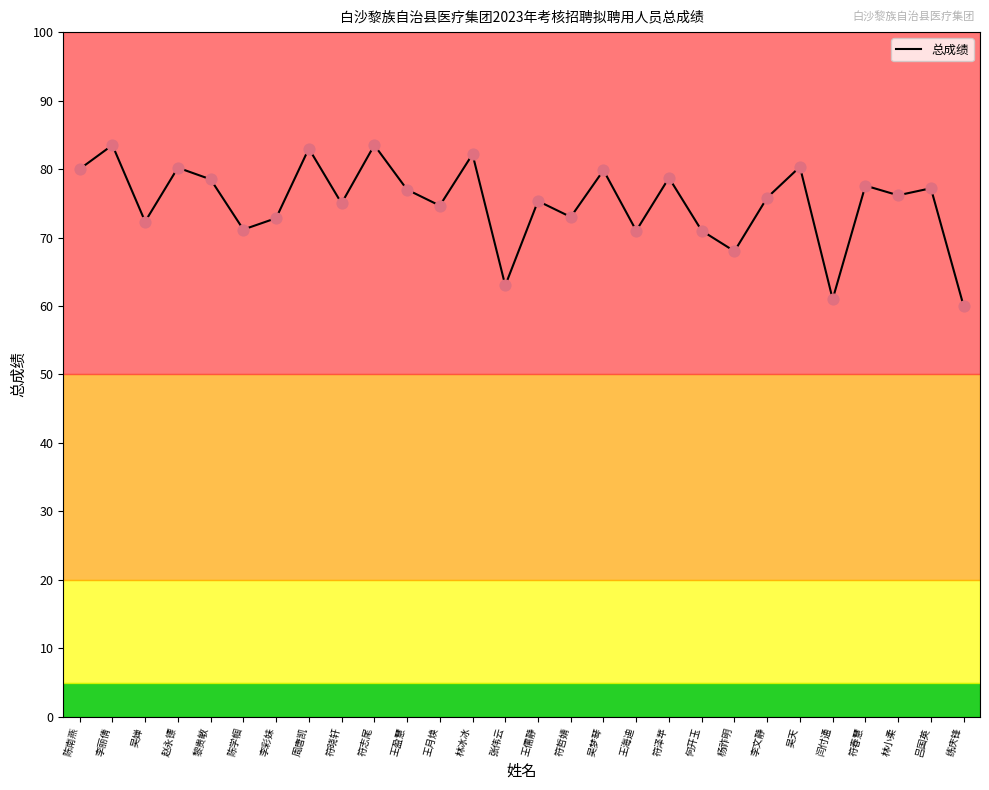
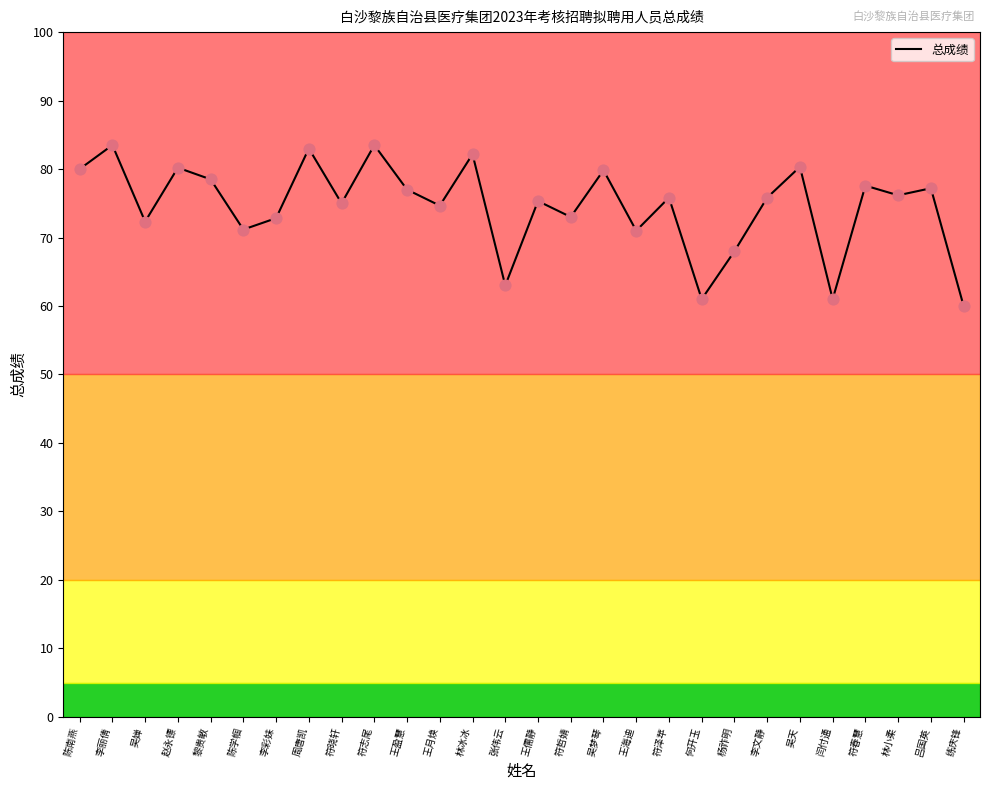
符泽苹: 79 -> 76
何开玉: 71 -> 61
